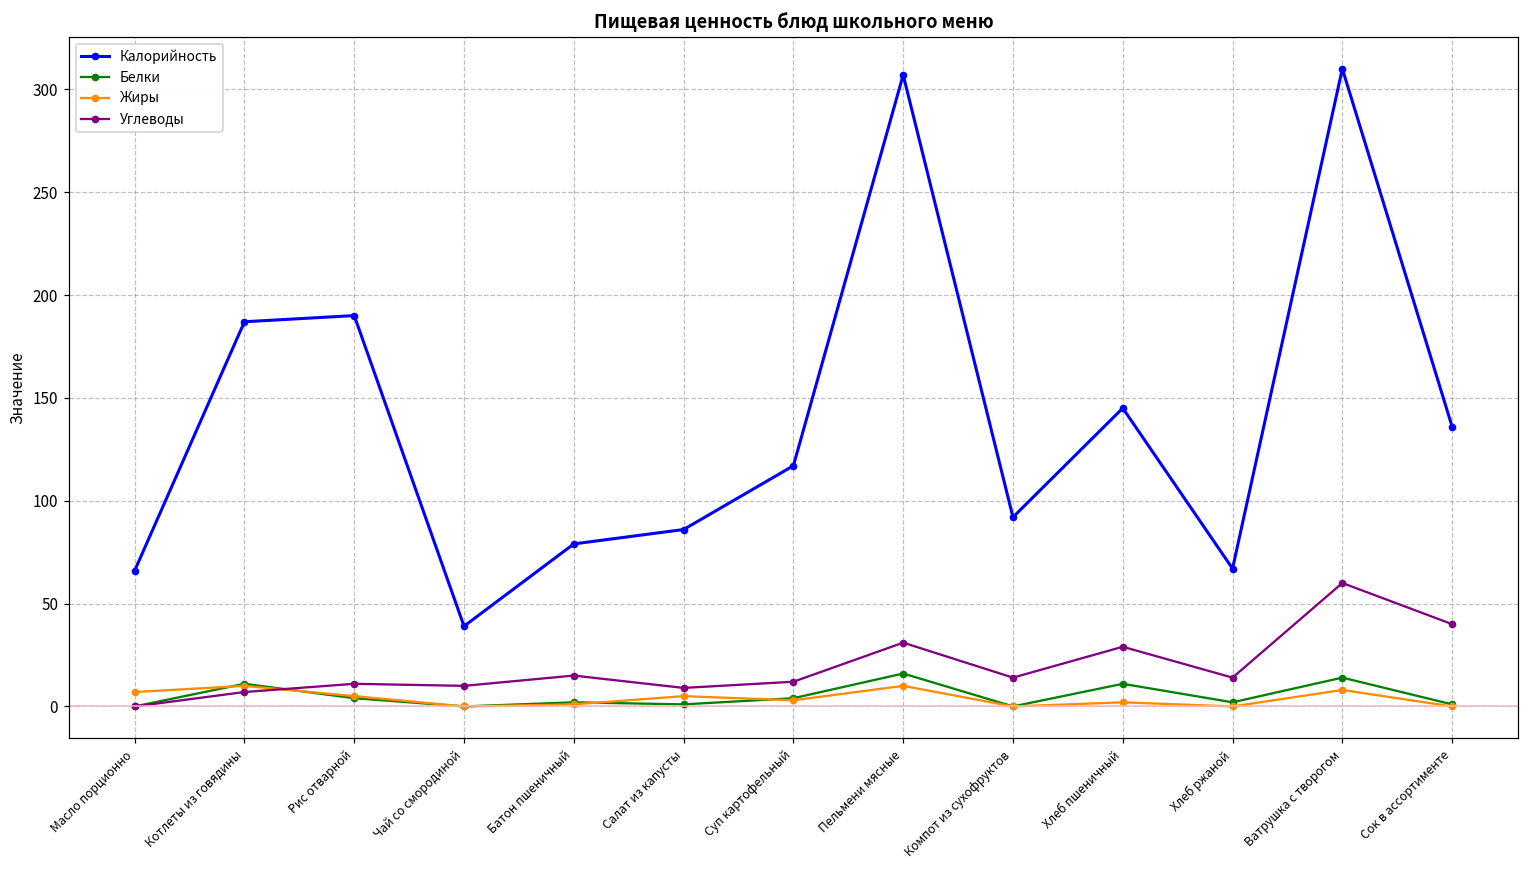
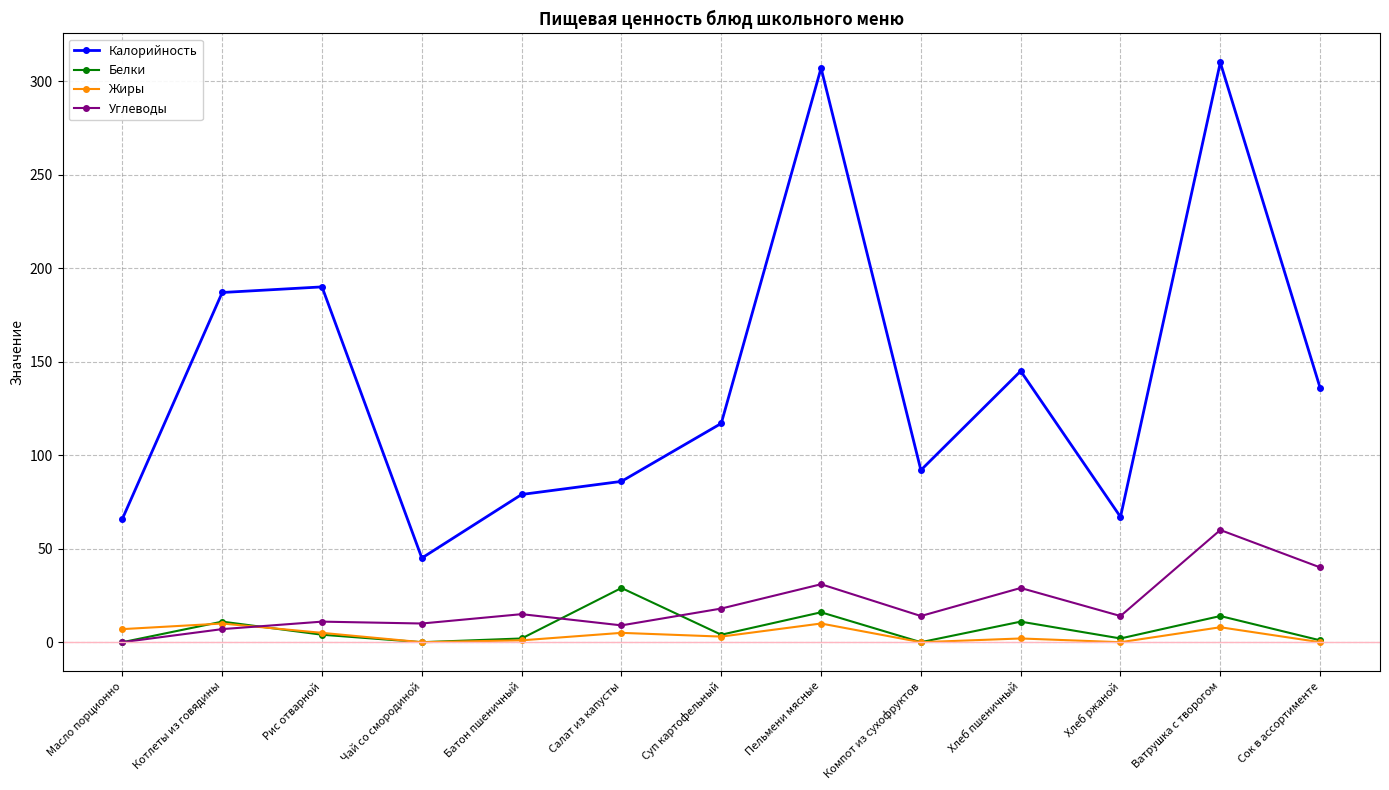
Калорийность, Чай со смородиной: 39 -> 45
Белки, Салат из капусты: 1 -> 29
Углеводы, Суп картофельный: 12 -> 18
